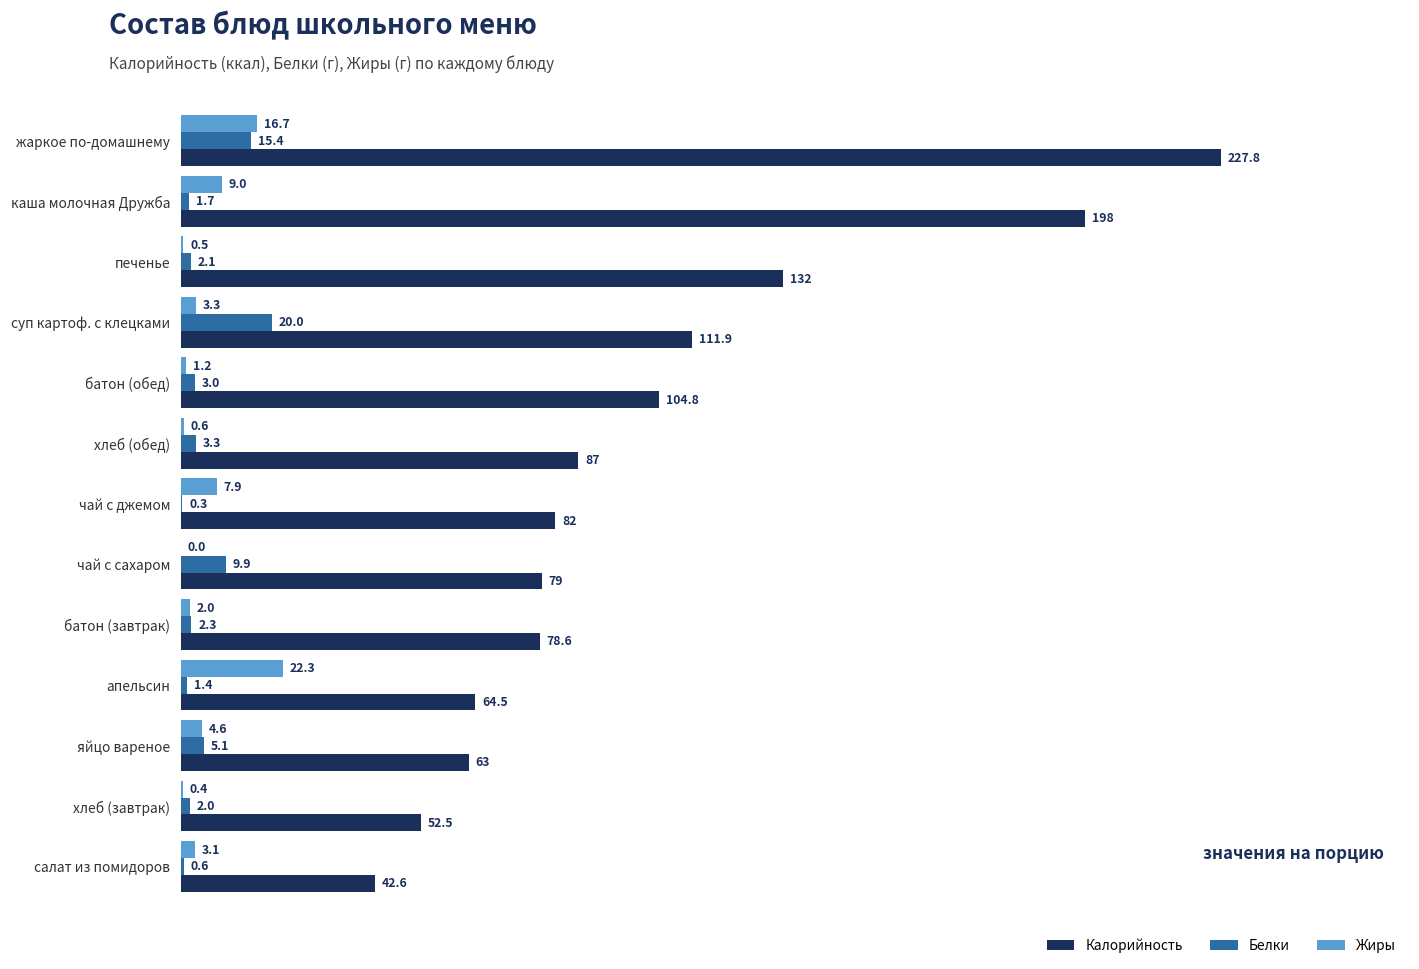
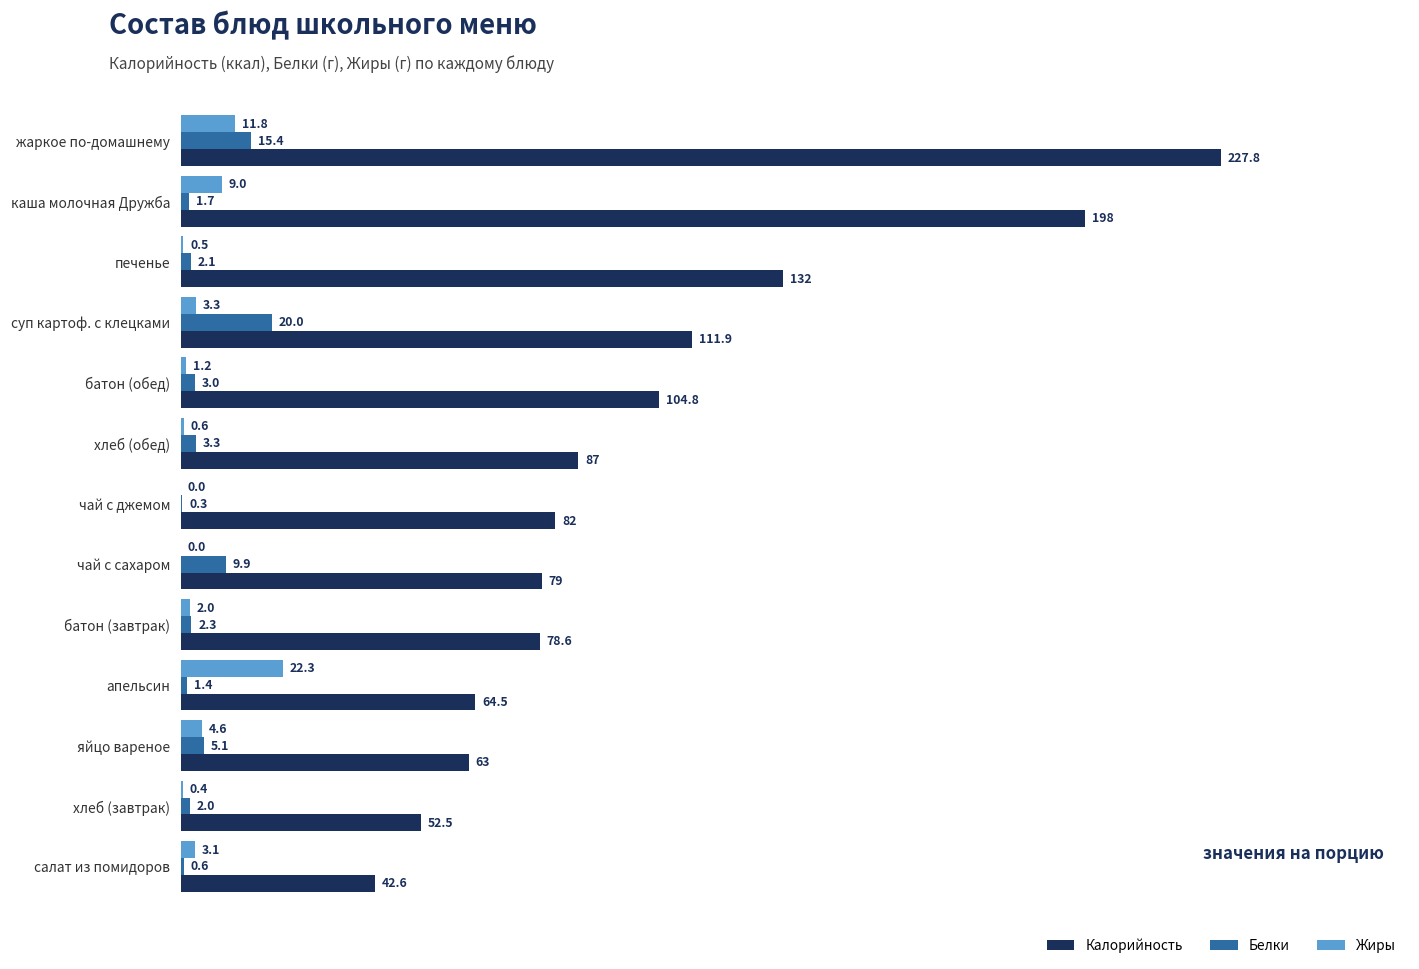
Жиры, жаркое по-домашнему: 16.7 -> 11.8
Жиры, чай с джемом: 7.9 -> 0.0
